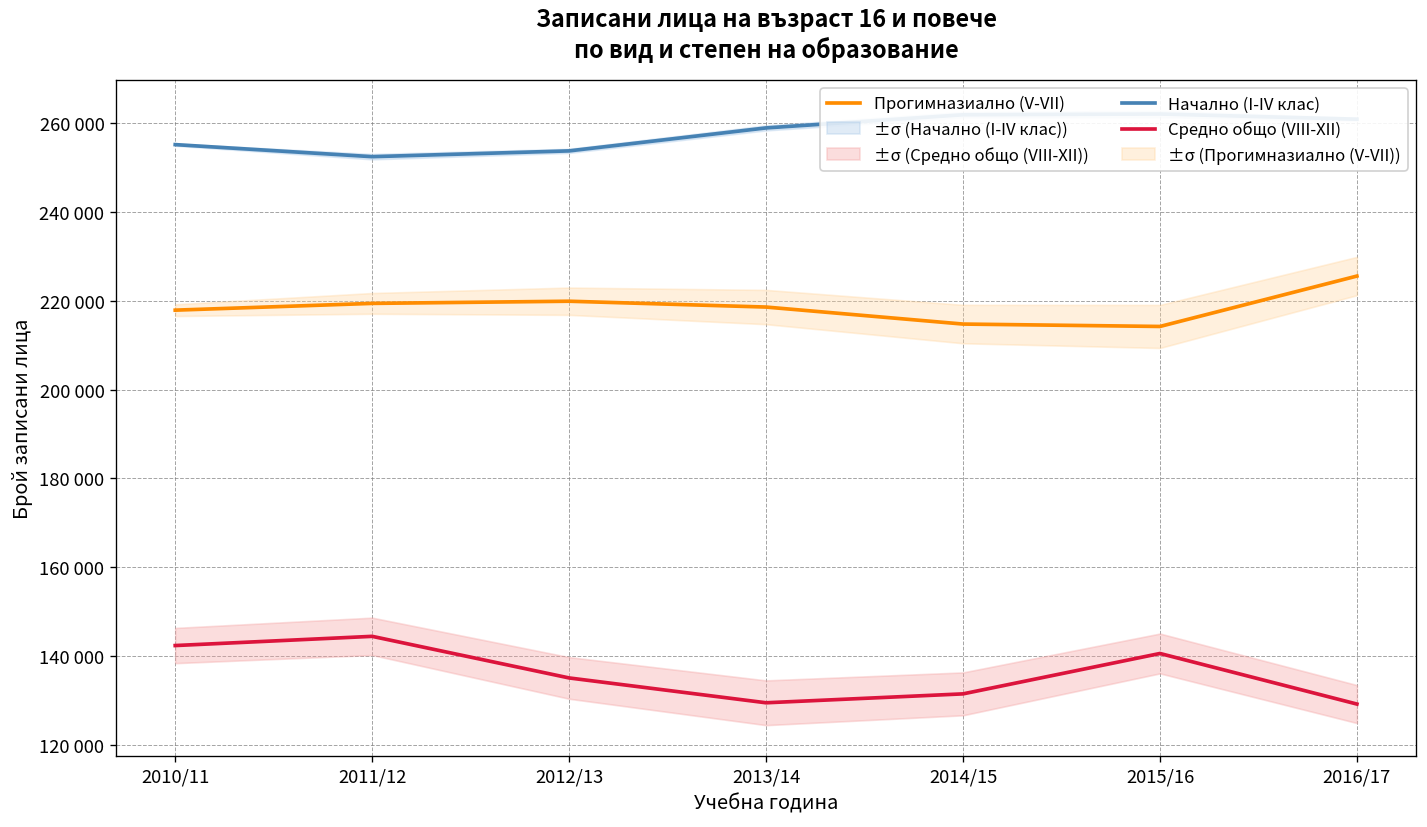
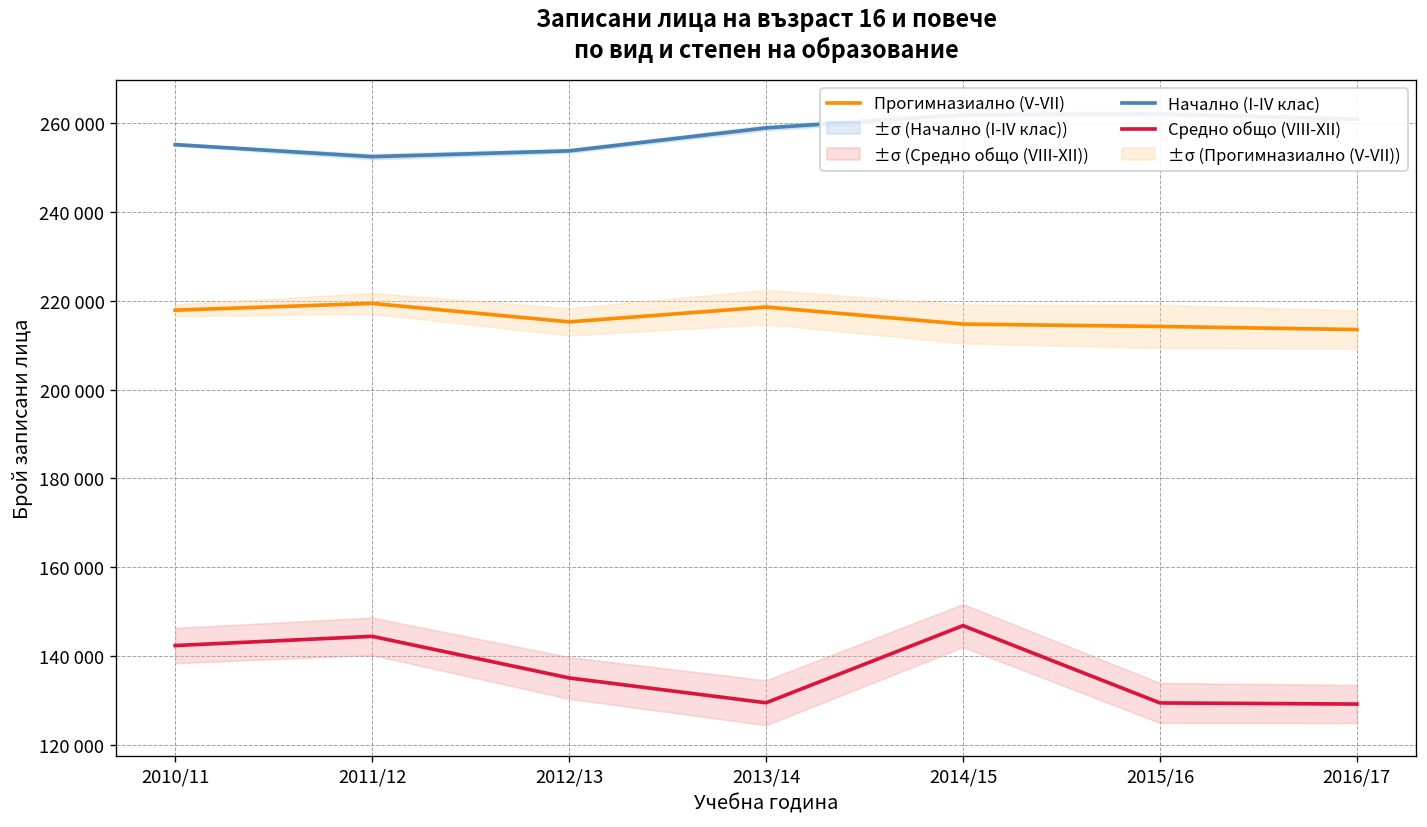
Прогимназиално (V-VII), 2012/13: 220000 -> 215000
Средно общо (VIII-XII), 2014/15: 132000 -> 147000
Средно общо (VIII-XII), 2015/16: 141000 -> 130000
Прогимназиално (V-VII), 2016/17: 226000 -> 213000
